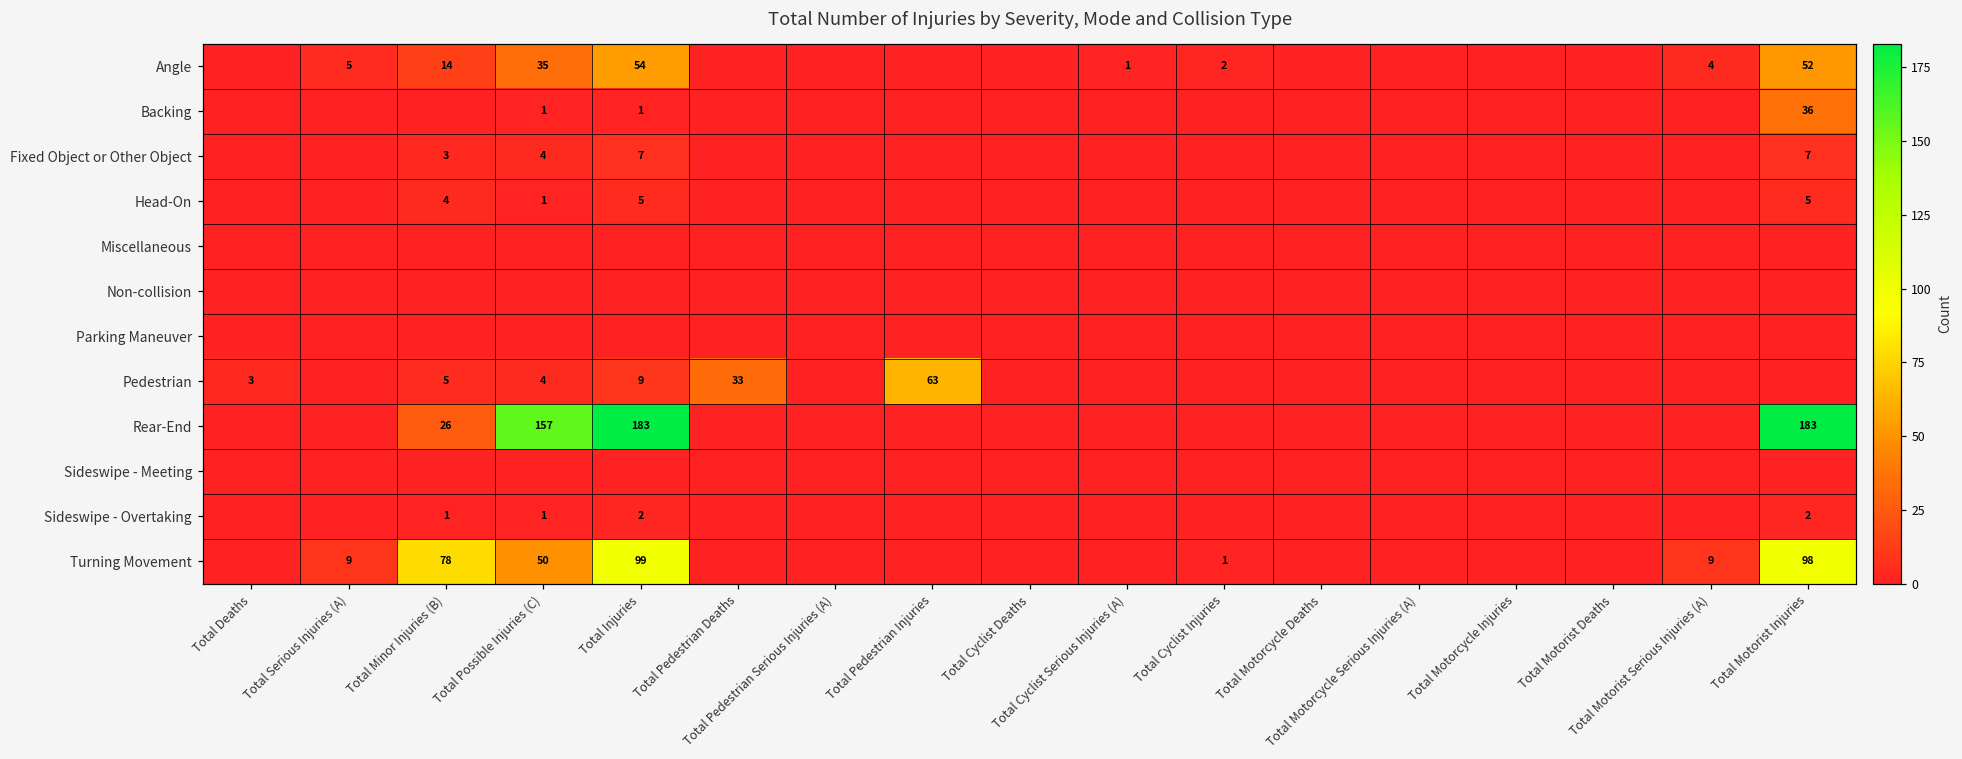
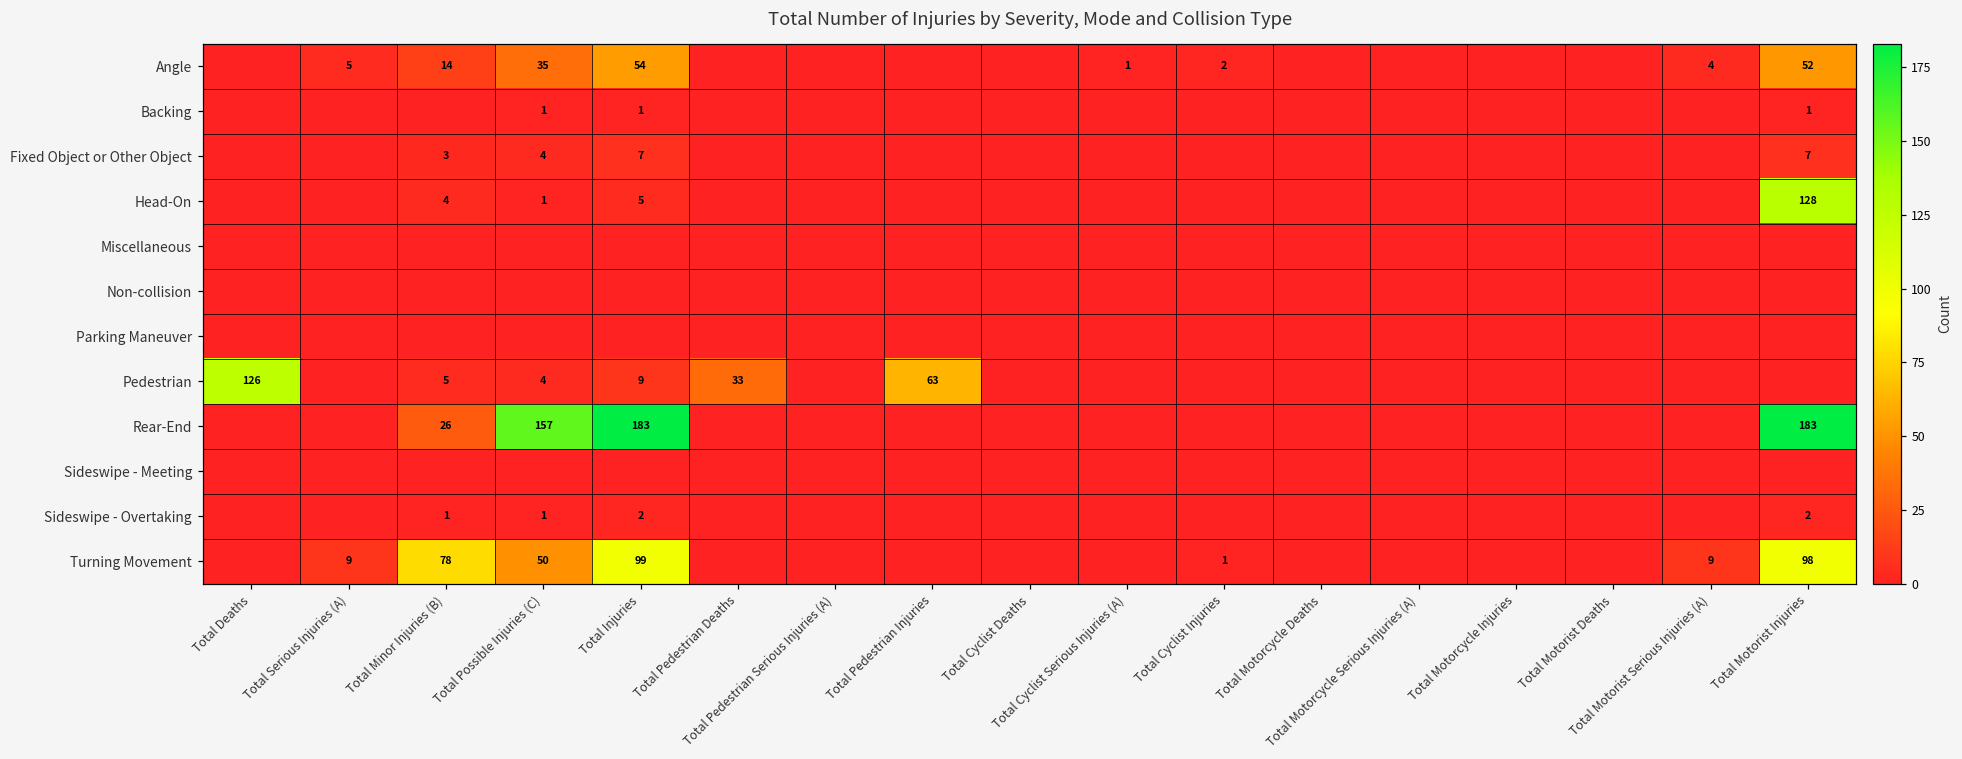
Backing, Total Motorist Injuries: 36 -> 1
Head-On, Total Motorist Injuries: 5 -> 128
Pedestrian, Total Deaths: 3 -> 126
